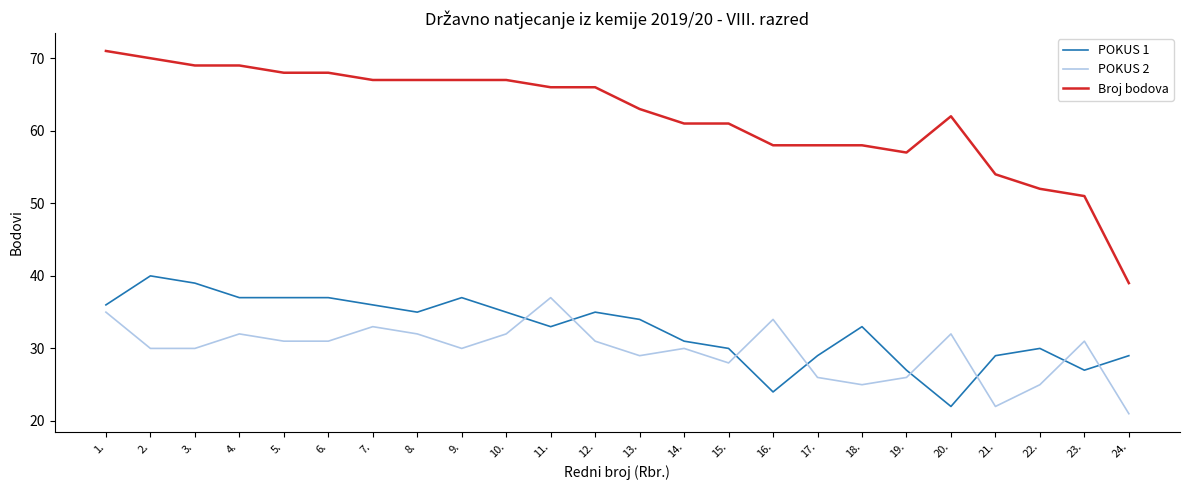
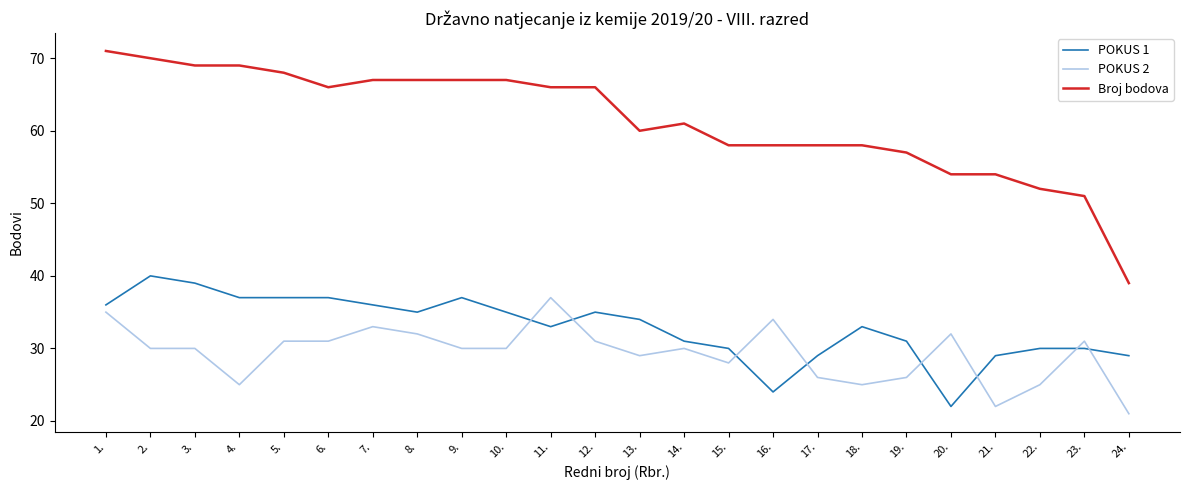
POKUS 2, 4.: 32 -> 25
Broj bodova, 6.: 68 -> 66
POKUS 2, 10.: 32 -> 30
Broj bodova, 13.: 63 -> 60
Broj bodova, 15.: 61 -> 58
POKUS 1, 19.: 27 -> 31
Broj bodova, 20.: 62 -> 54
POKUS 1, 23.: 27 -> 30
